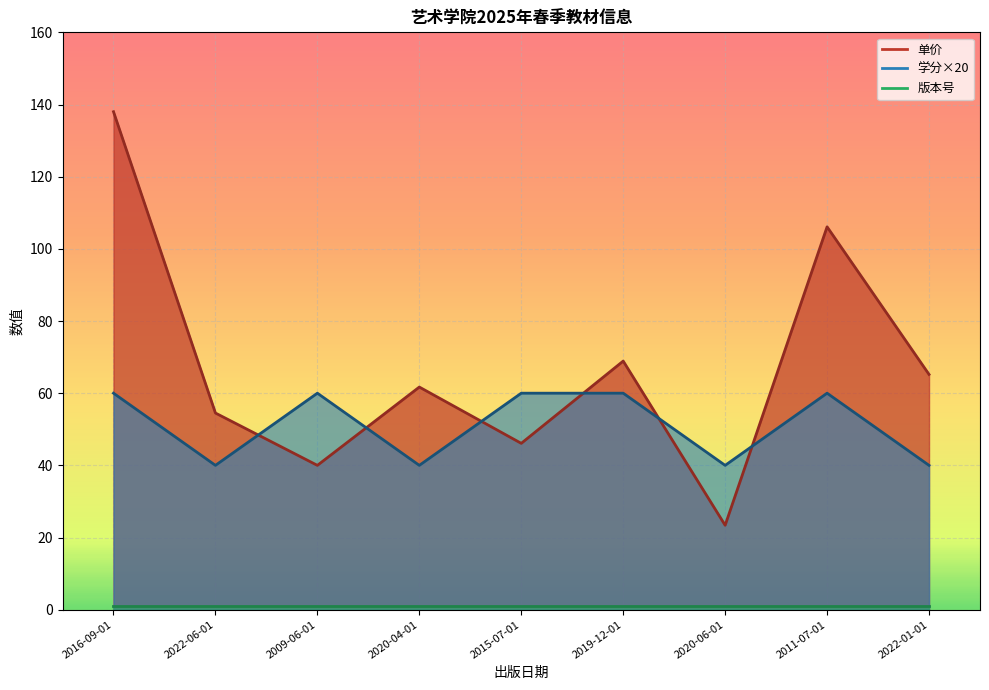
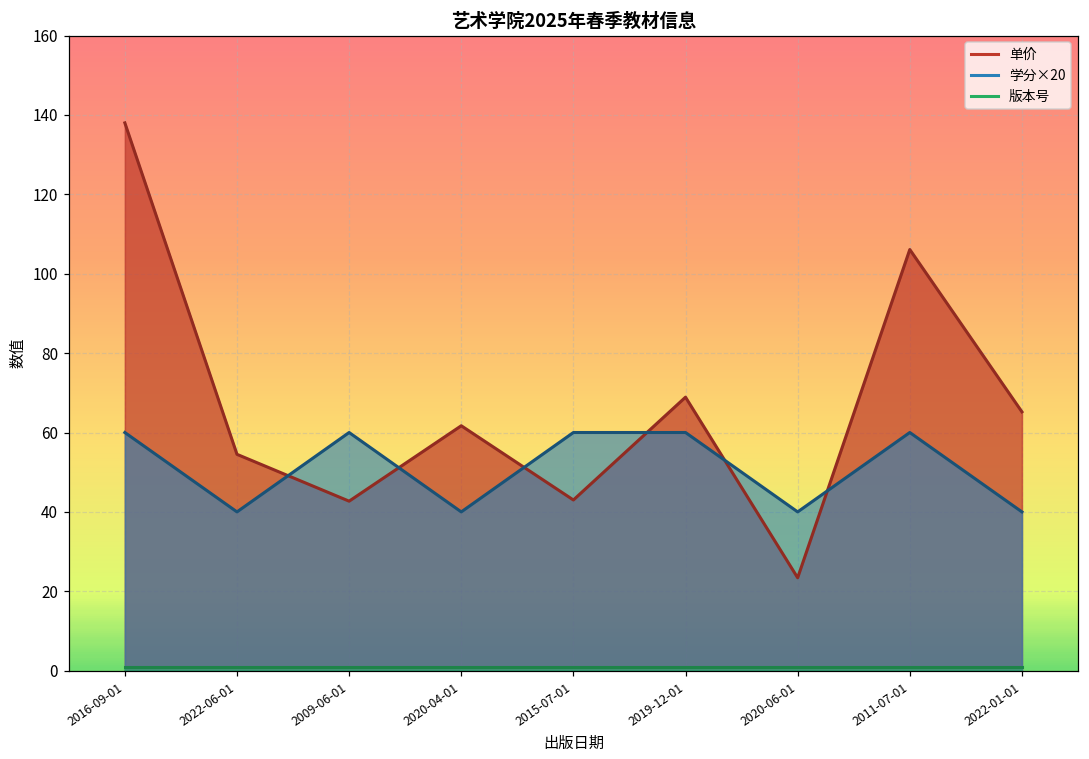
单价, 2009-06-01: 40 -> 43
单价, 2015-07-01: 46 -> 43
